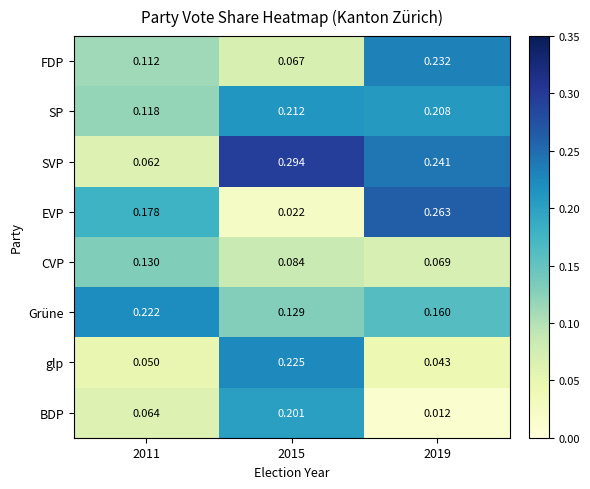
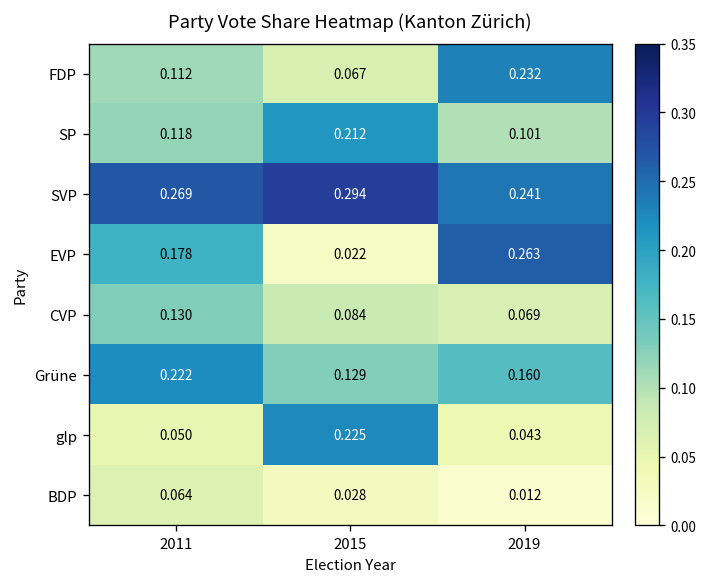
SP, 2019: 0.208 -> 0.101
SVP, 2011: 0.062 -> 0.269
BDP, 2015: 0.201 -> 0.028
